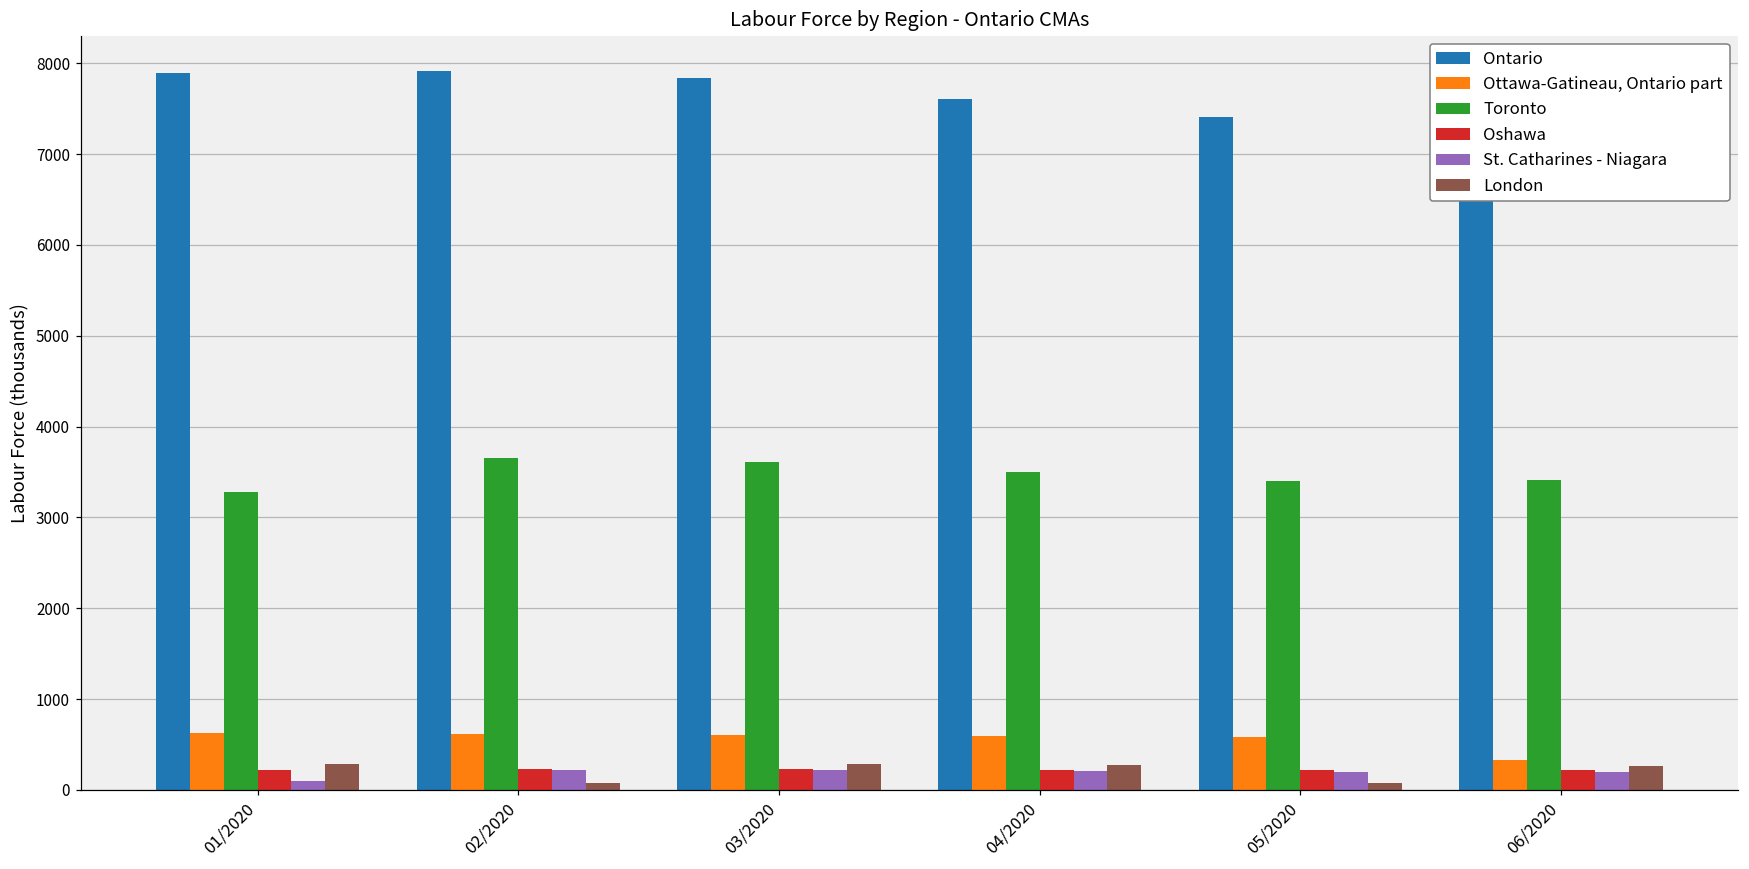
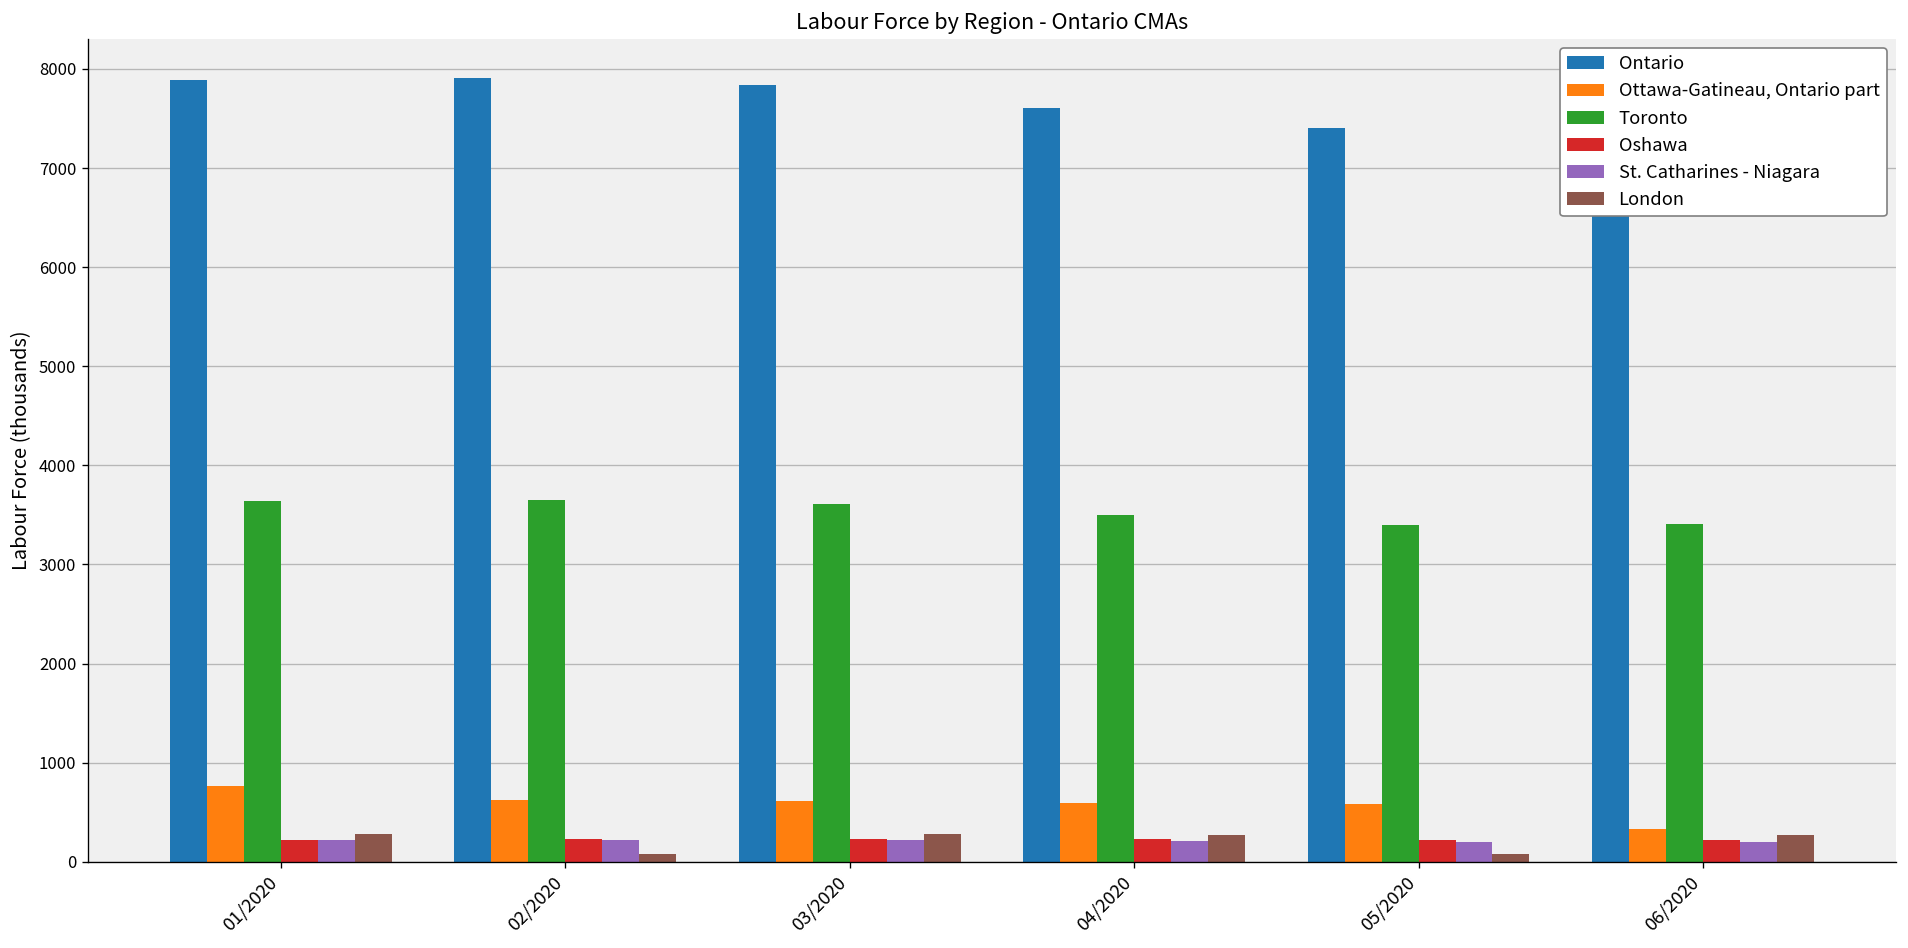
Ottawa-Gatineau, Ontario part, 01/2020: 600 -> 800
Toronto, 01/2020: 3300 -> 3600
St. Catharines - Niagara, 01/2020: 100 -> 200
